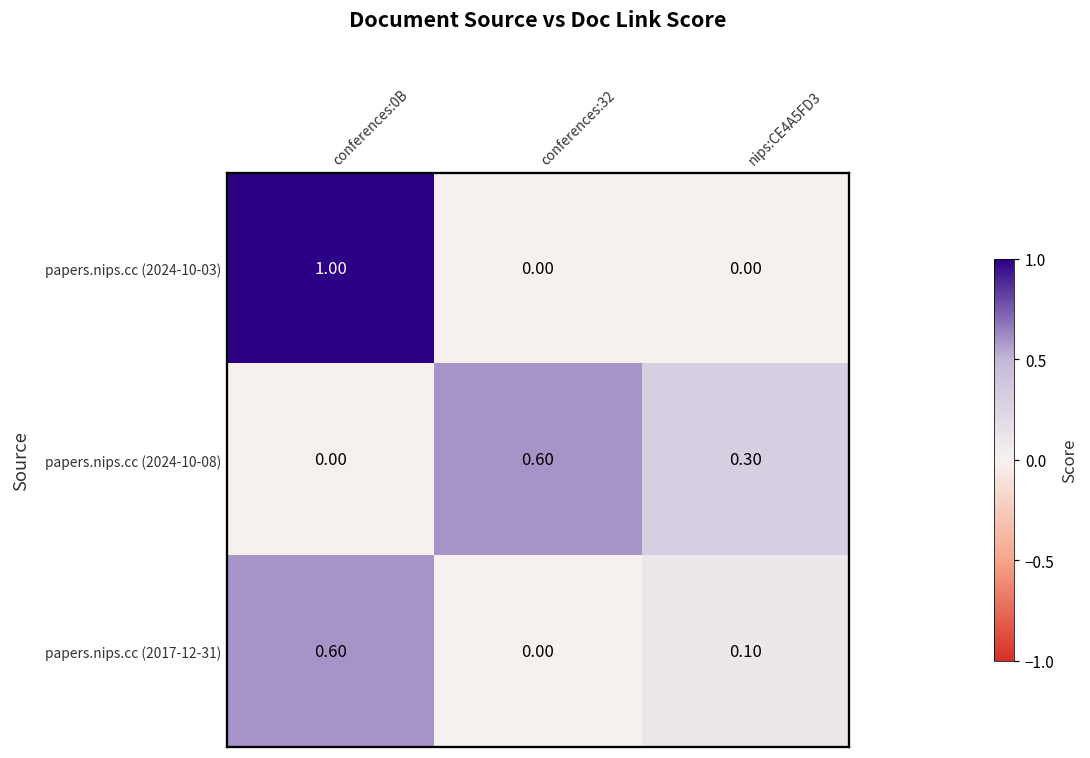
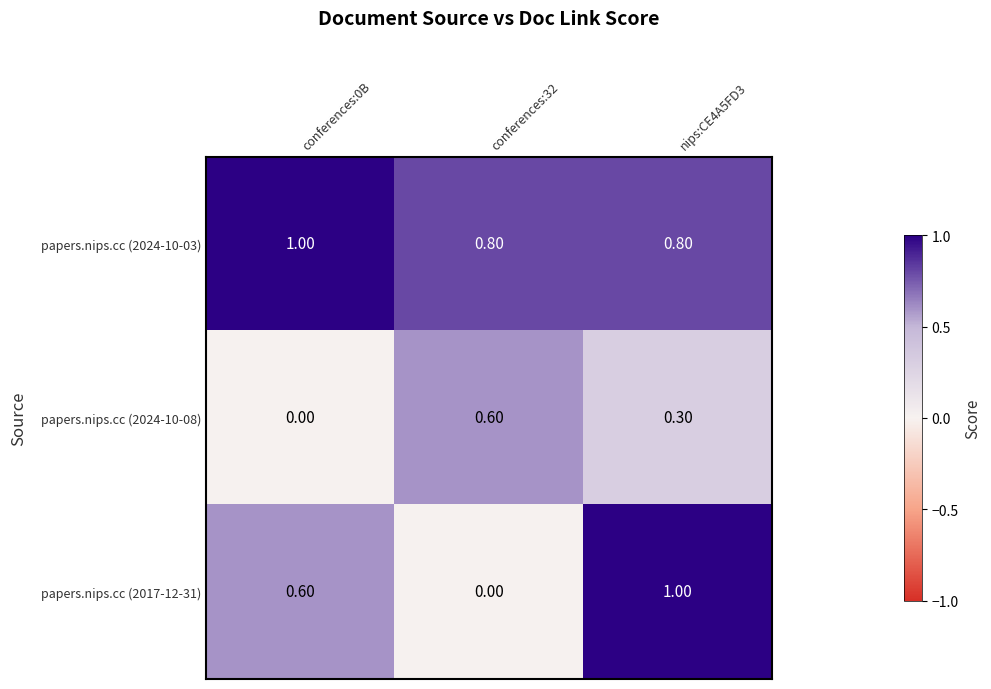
papers.nips.cc (2024-10-03), conferences:32: 0.00 -> 0.80
papers.nips.cc (2024-10-03), nips:CE4A5FD3: 0.00 -> 0.80
papers.nips.cc (2017-12-31), nips:CE4A5FD3: 0.10 -> 1.00
